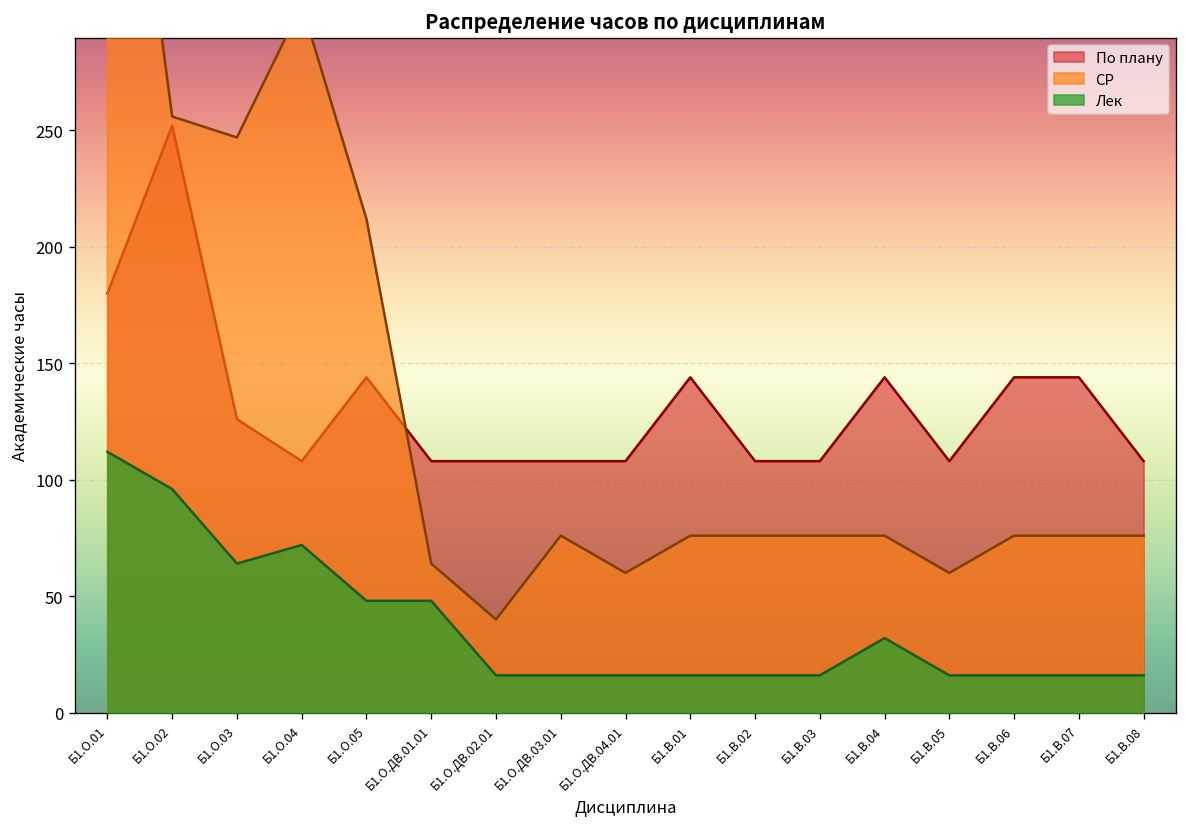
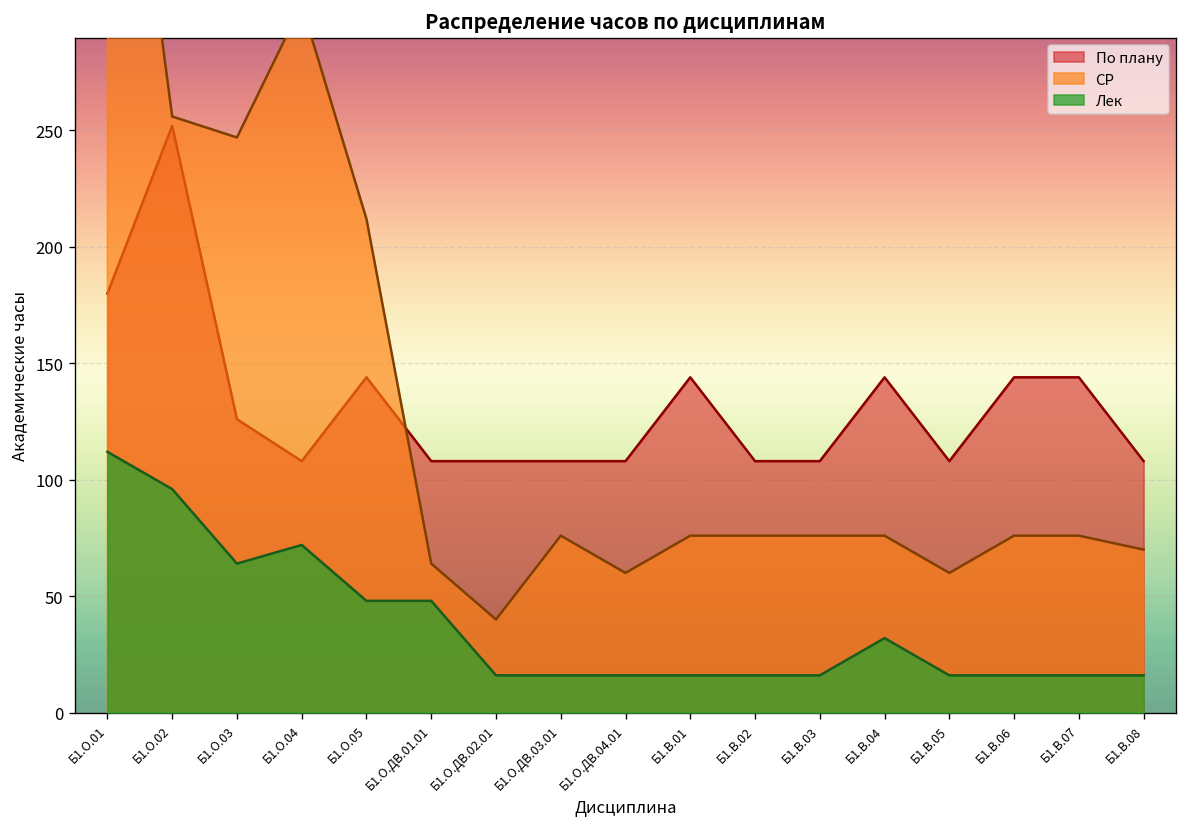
СР, Б1.В.08: 76 -> 70
